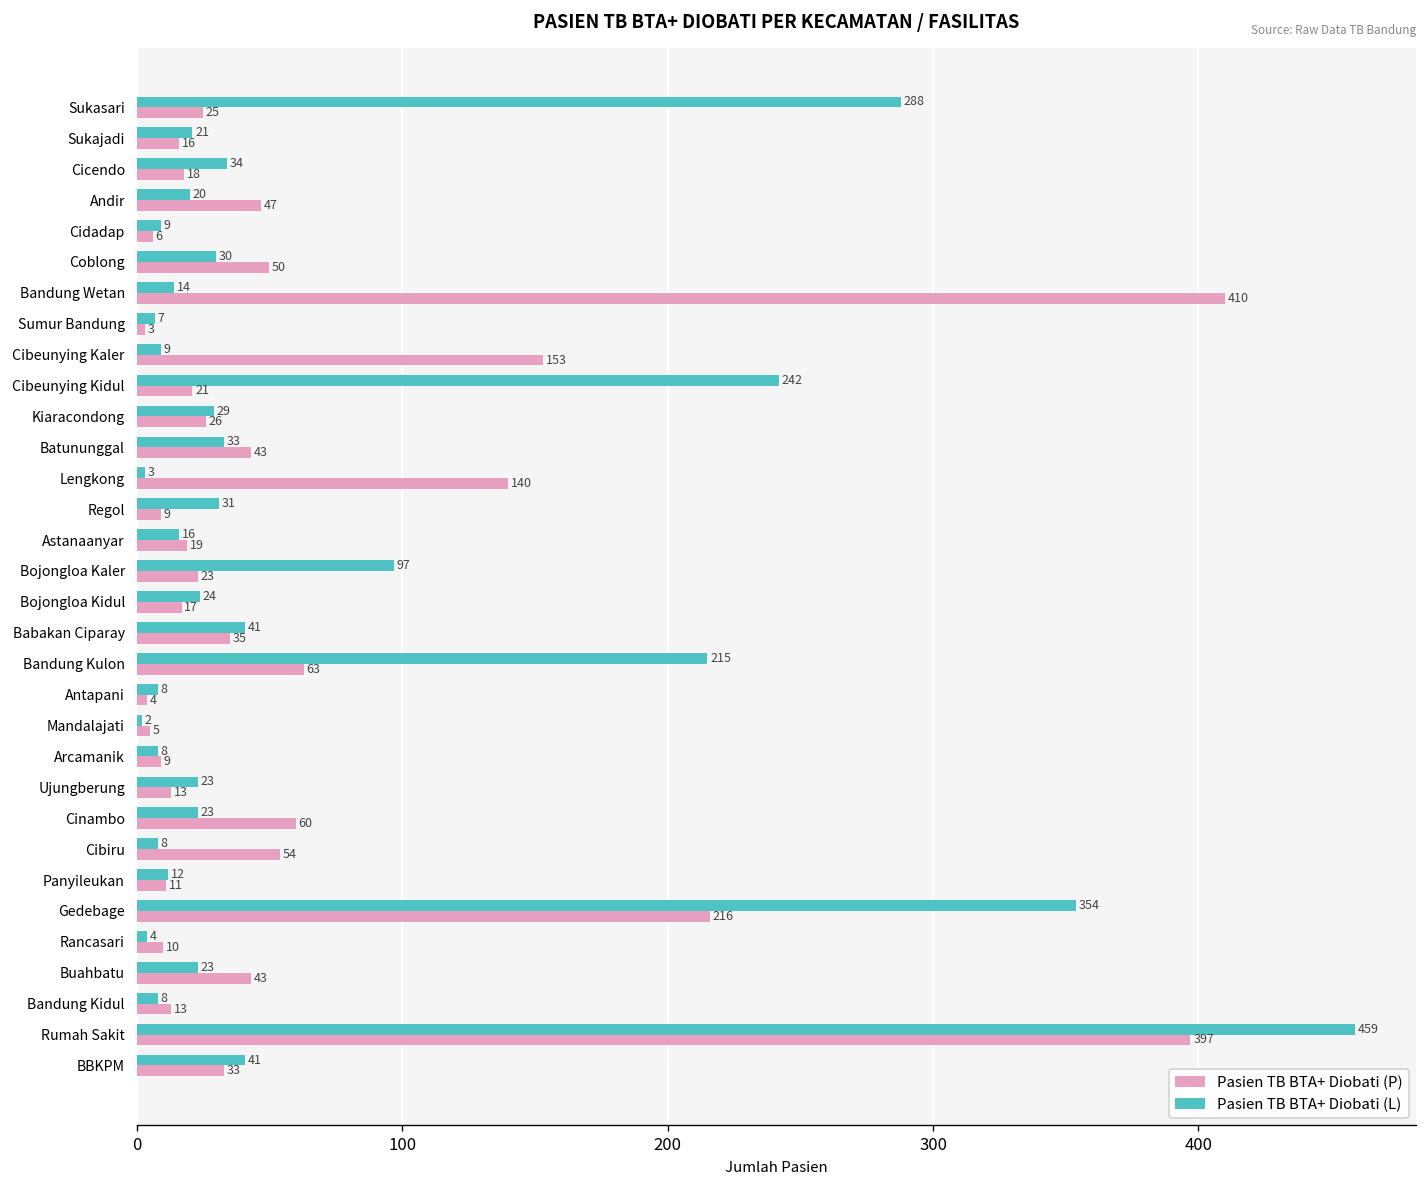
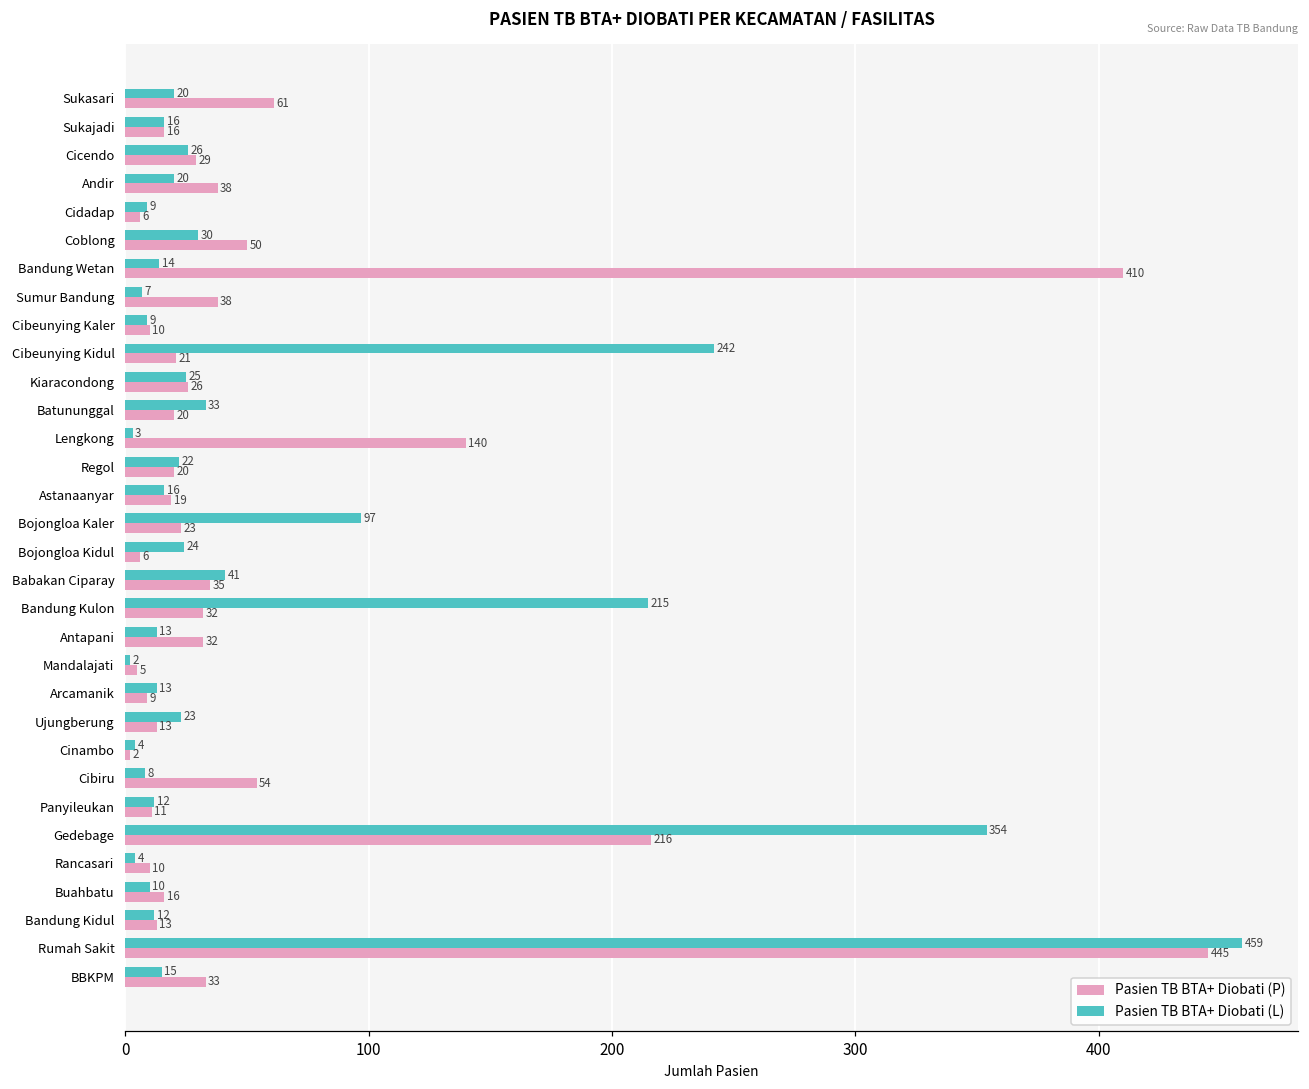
Pasien TB BTA+ Diobati (L), Sukasari: 288 -> 20
Pasien TB BTA+ Diobati (P), Sukasari: 25 -> 61
Pasien TB BTA+ Diobati (L), Sukajadi: 21 -> 16
Pasien TB BTA+ Diobati (L), Cicendo: 34 -> 26
Pasien TB BTA+ Diobati (P), Cicendo: 18 -> 29
Pasien TB BTA+ Diobati (P), Andir: 47 -> 38
Pasien TB BTA+ Diobati (P), Sumur Bandung: 3 -> 38
Pasien TB BTA+ Diobati (P), Cibeunying Kaler: 153 -> 10
Pasien TB BTA+ Diobati (L), Kiaracondong: 29 -> 25
Pasien TB BTA+ Diobati (P), Batununggal: 43 -> 20
Pasien TB BTA+ Diobati (L), Regol: 31 -> 22
Pasien TB BTA+ Diobati (P), Regol: 9 -> 20
Pasien TB BTA+ Diobati (P), Bojongloa Kidul: 17 -> 6
Pasien TB BTA+ Diobati (P), Bandung Kulon: 63 -> 32
Pasien TB BTA+ Diobati (L), Antapani: 8 -> 13
Pasien TB BTA+ Diobati (P), Antapani: 4 -> 32
Pasien TB BTA+ Diobati (L), Arcamanik: 8 -> 13
Pasien TB BTA+ Diobati (L), Cinambo: 23 -> 4
Pasien TB BTA+ Diobati (P), Cinambo: 60 -> 2
Pasien TB BTA+ Diobati (L), Buahbatu: 23 -> 10
Pasien TB BTA+ Diobati (P), Buahbatu: 43 -> 16
Pasien TB BTA+ Diobati (L), Bandung Kidul: 8 -> 12
Pasien TB BTA+ Diobati (P), Rumah Sakit: 397 -> 445
Pasien TB BTA+ Diobati (L), BBKPM: 41 -> 15
